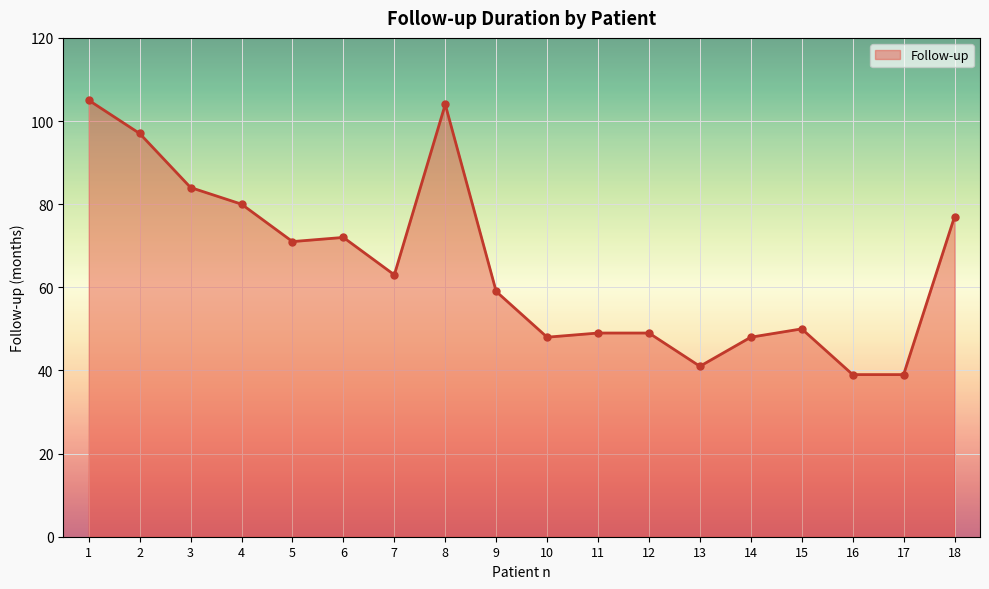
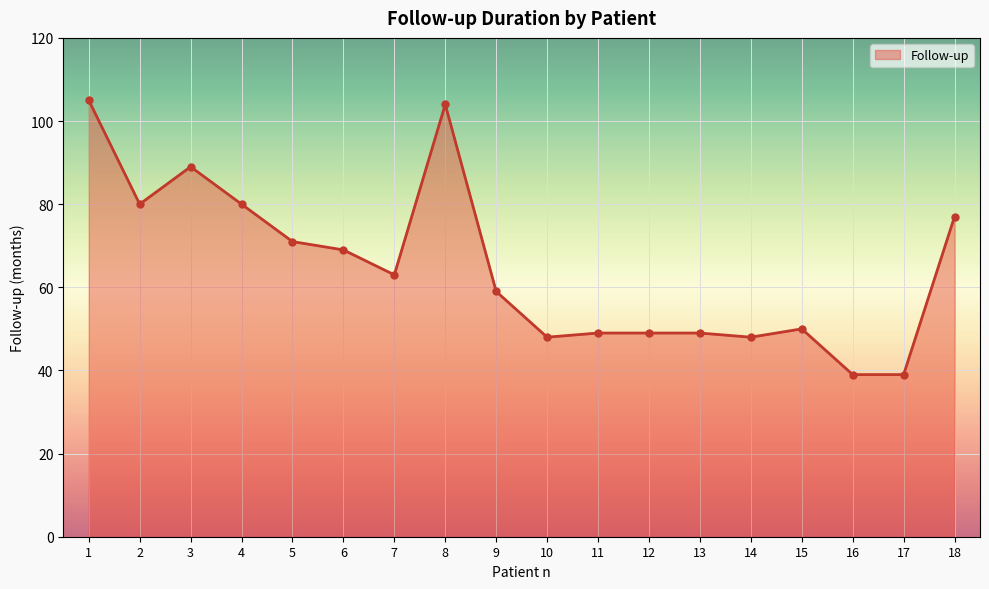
2: 97 -> 80
3: 84 -> 89
6: 72 -> 69
13: 41 -> 49
